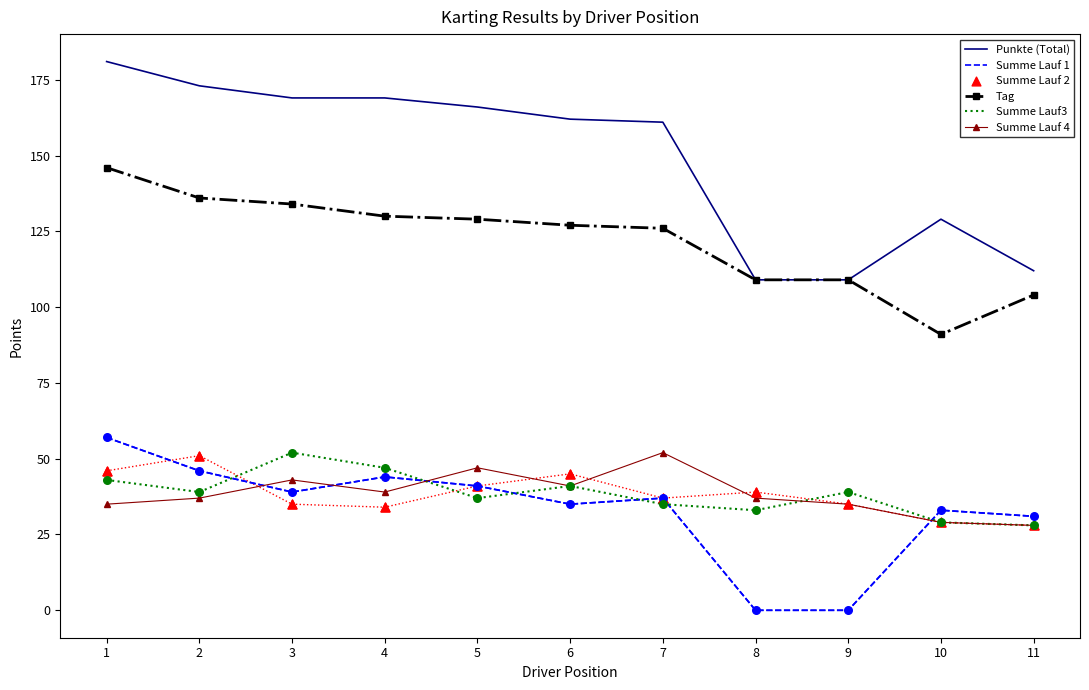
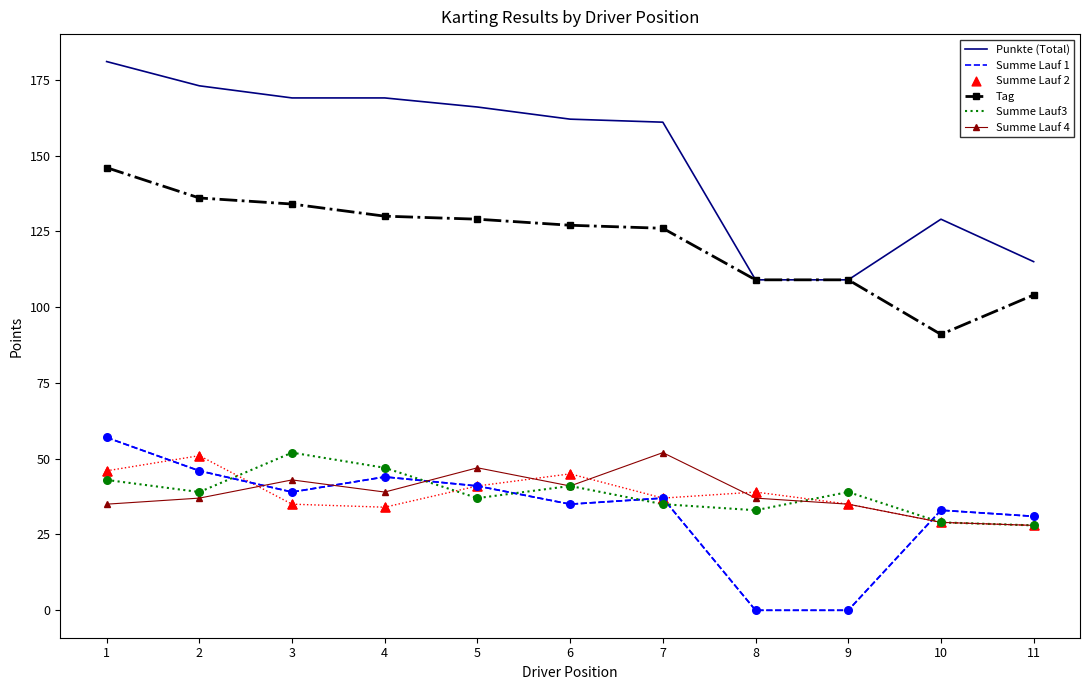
Punkte (Total), 11: 112 -> 115
